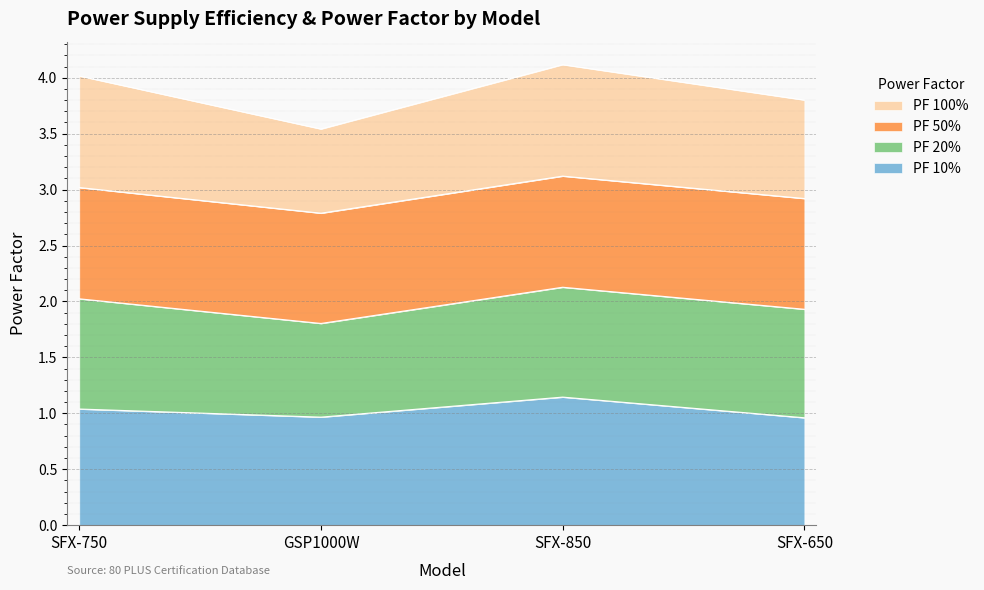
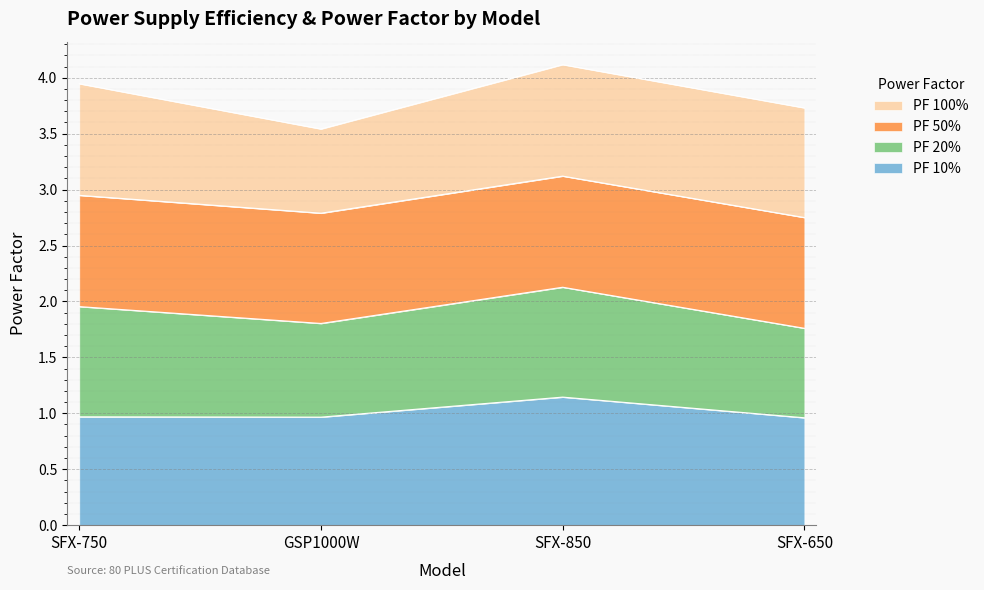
PF 10%, SFX-750: 1.04 -> 0.97
PF 20%, SFX-650: 0.97 -> 0.80
PF 100%, SFX-650: 0.88 -> 0.98
